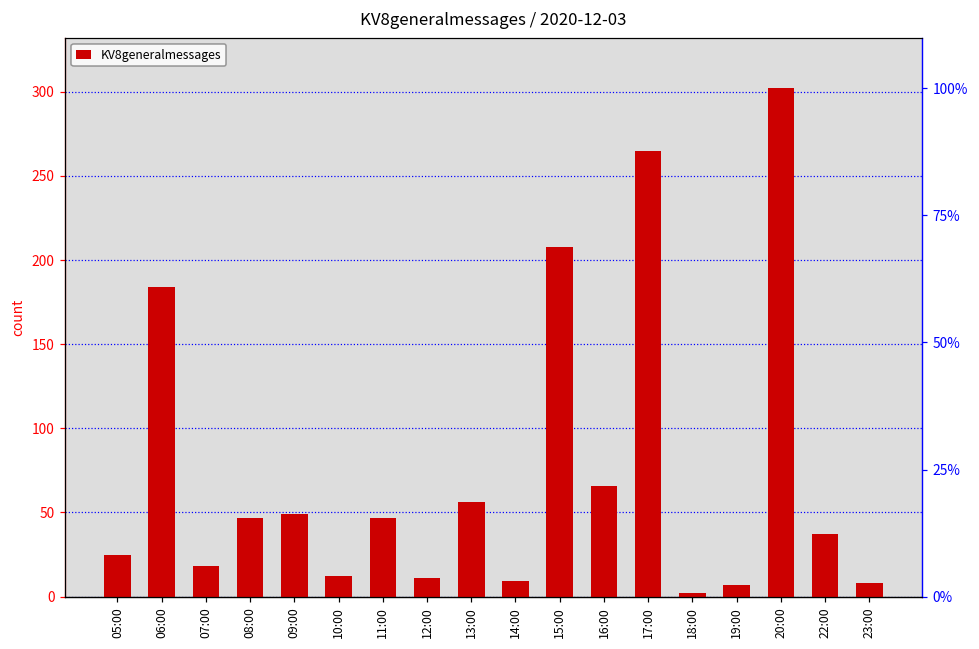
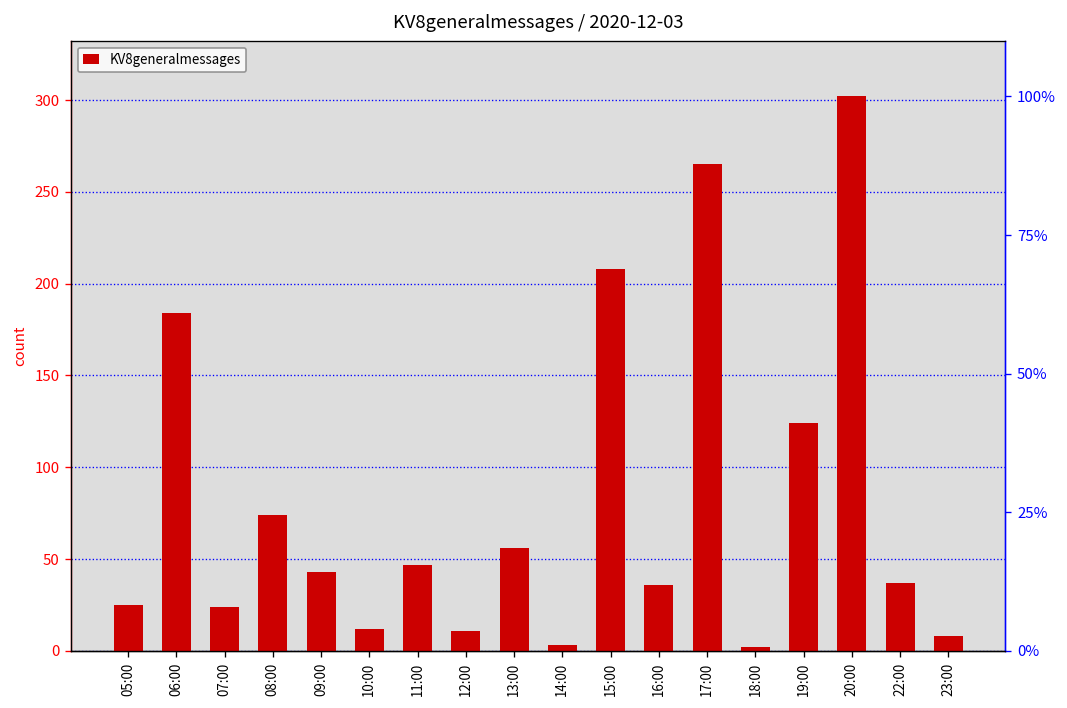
07:00: 18 -> 24
08:00: 47 -> 74
09:00: 49 -> 43
14:00: 9 -> 3
16:00: 66 -> 36
19:00: 7 -> 124
